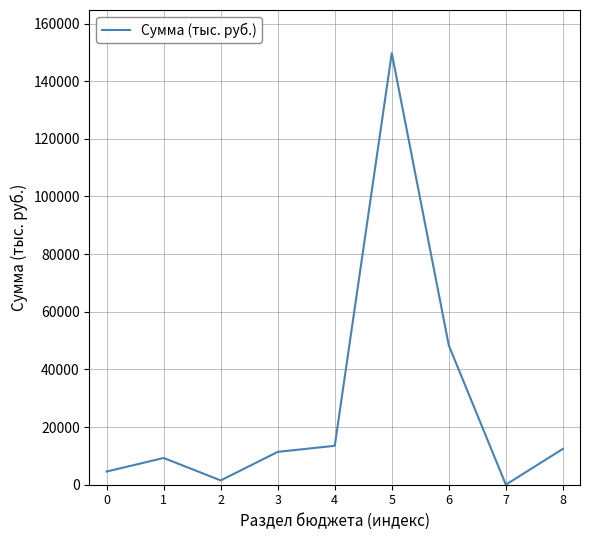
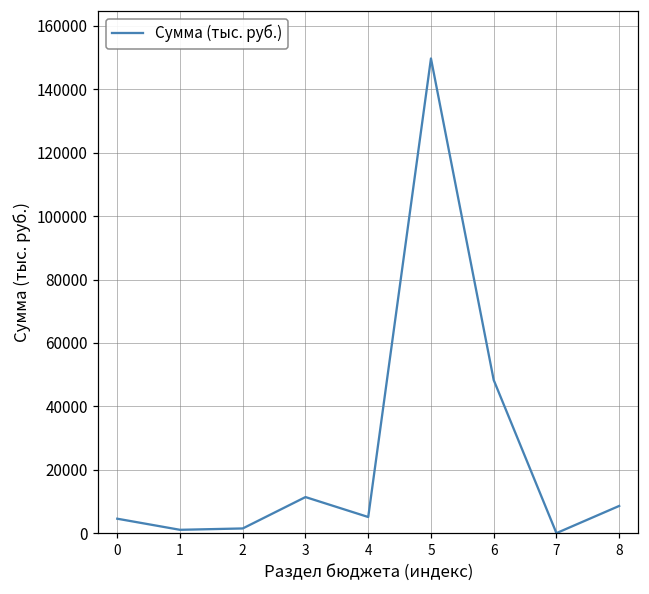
1: 9000 -> 1000
4: 14000 -> 5000
8: 12000 -> 9000
